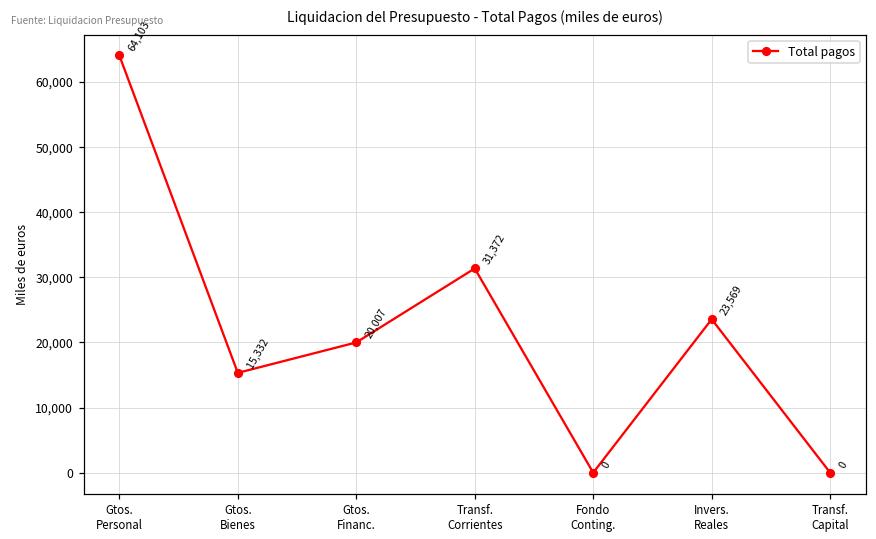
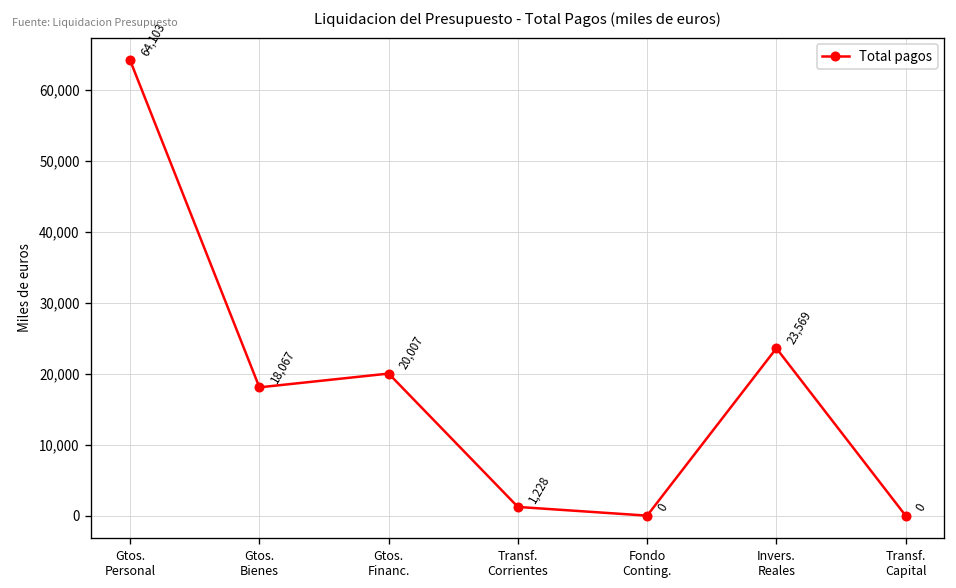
Gtos. Bienes: 15,332 -> 18,067
Transf. Corrientes: 31,372 -> 1,228
